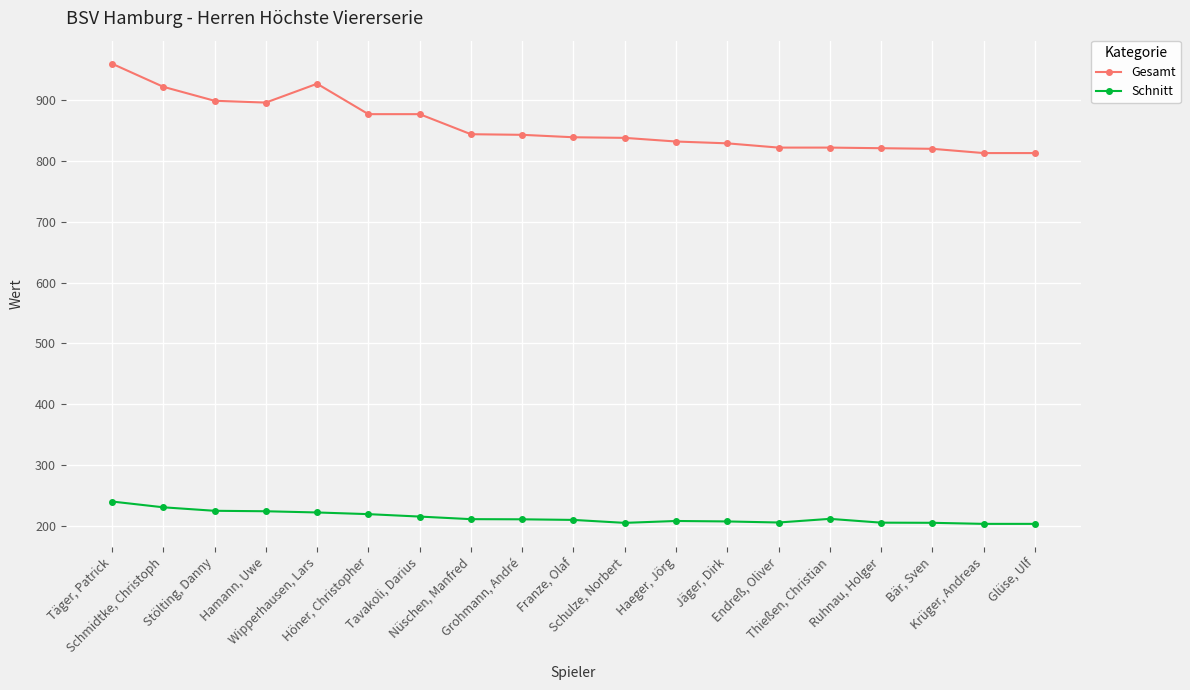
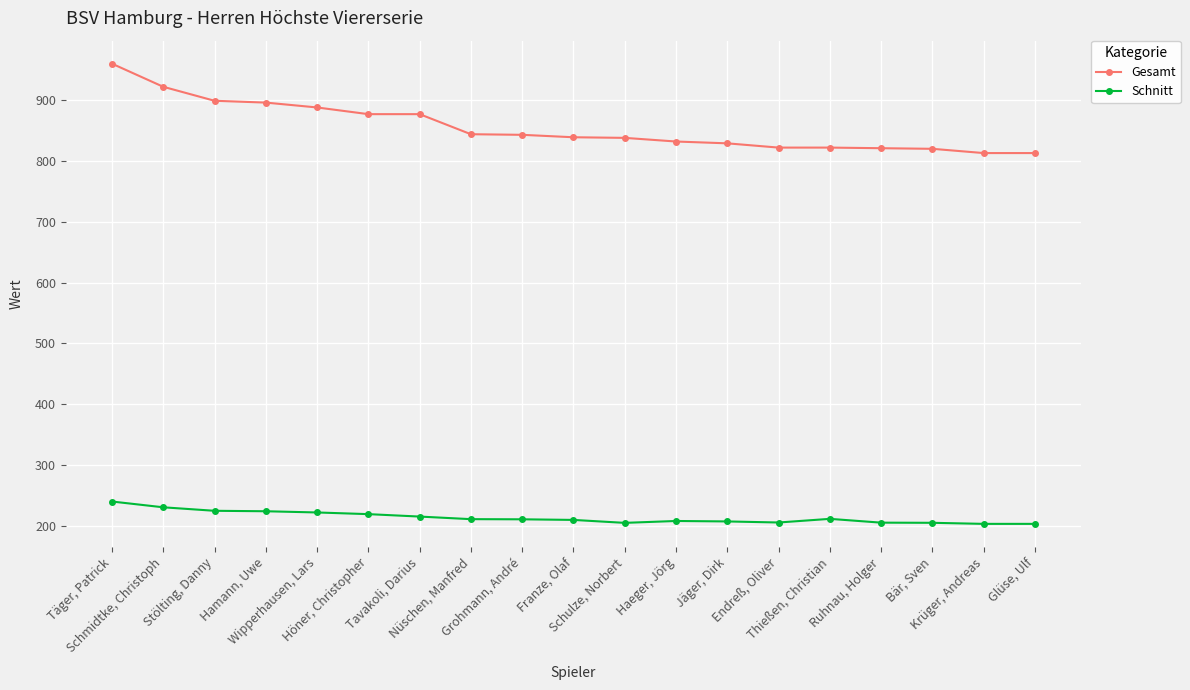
Gesamt, Wipperhausen, Lars: 930 -> 890
